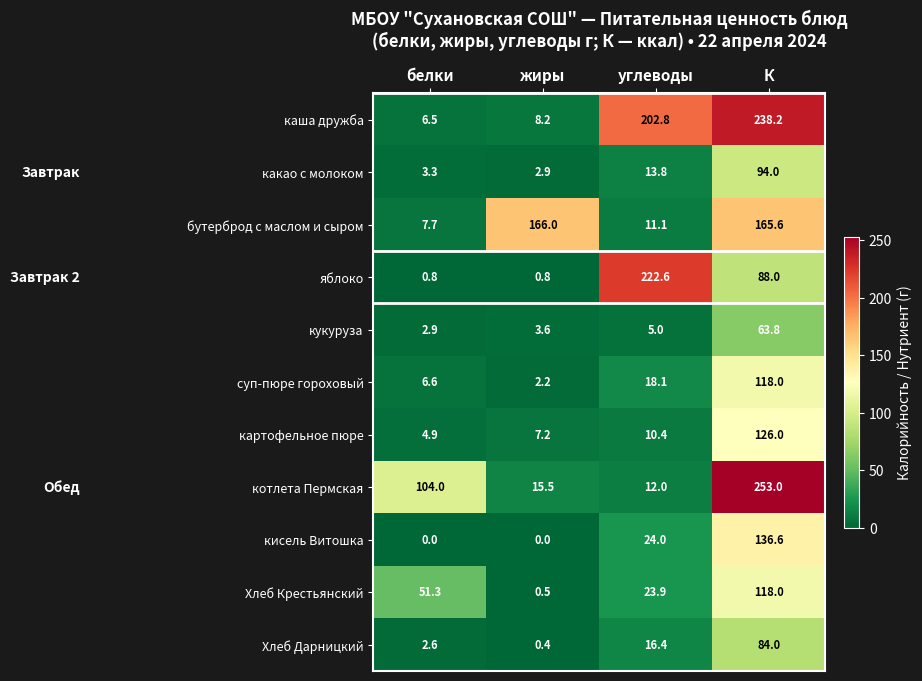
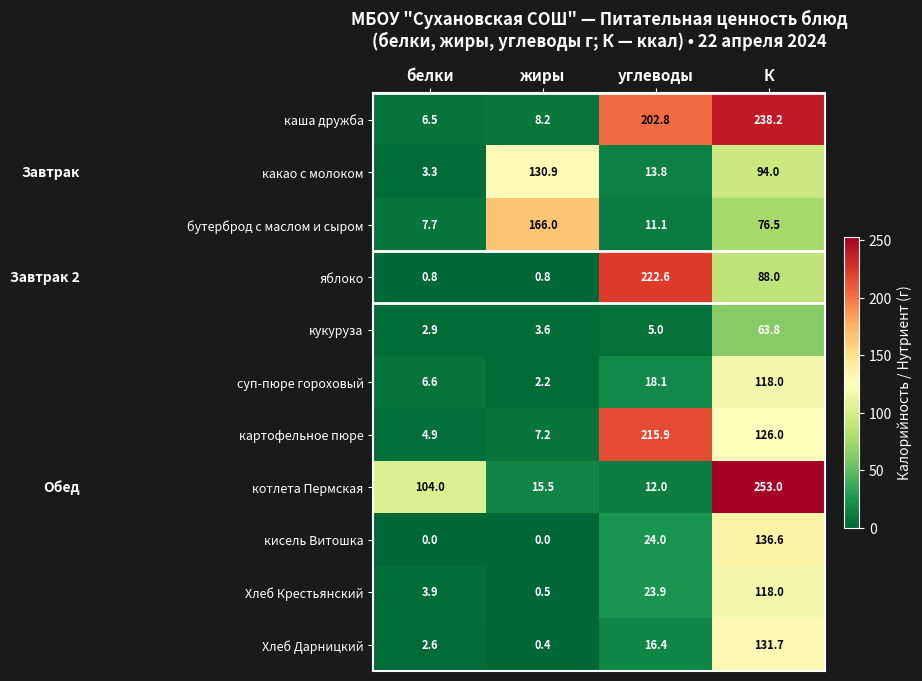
какао с молоком, жиры: 2.9 -> 130.9
бутерброд с маслом и сыром, К: 165.6 -> 76.5
картофельное пюре, углеводы: 10.4 -> 215.9
Хлеб Крестьянский, белки: 51.3 -> 3.9
Хлеб Дарницкий, К: 84.0 -> 131.7
